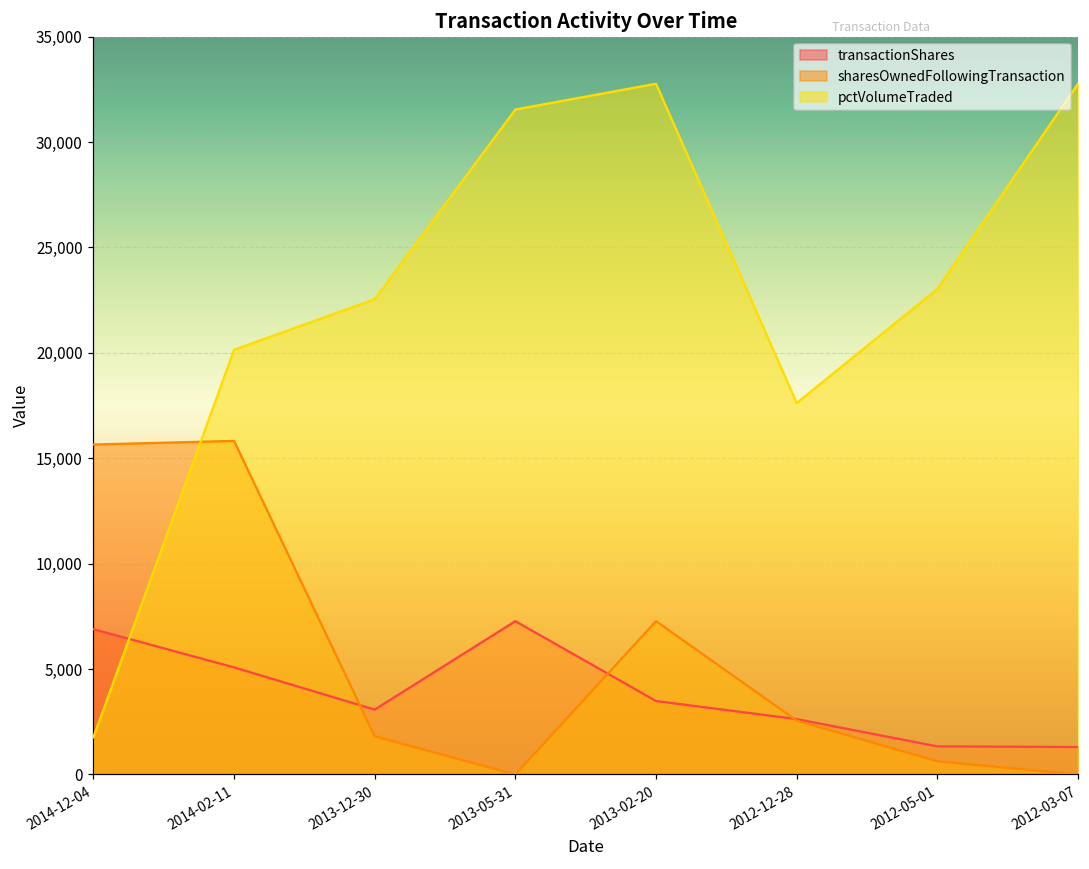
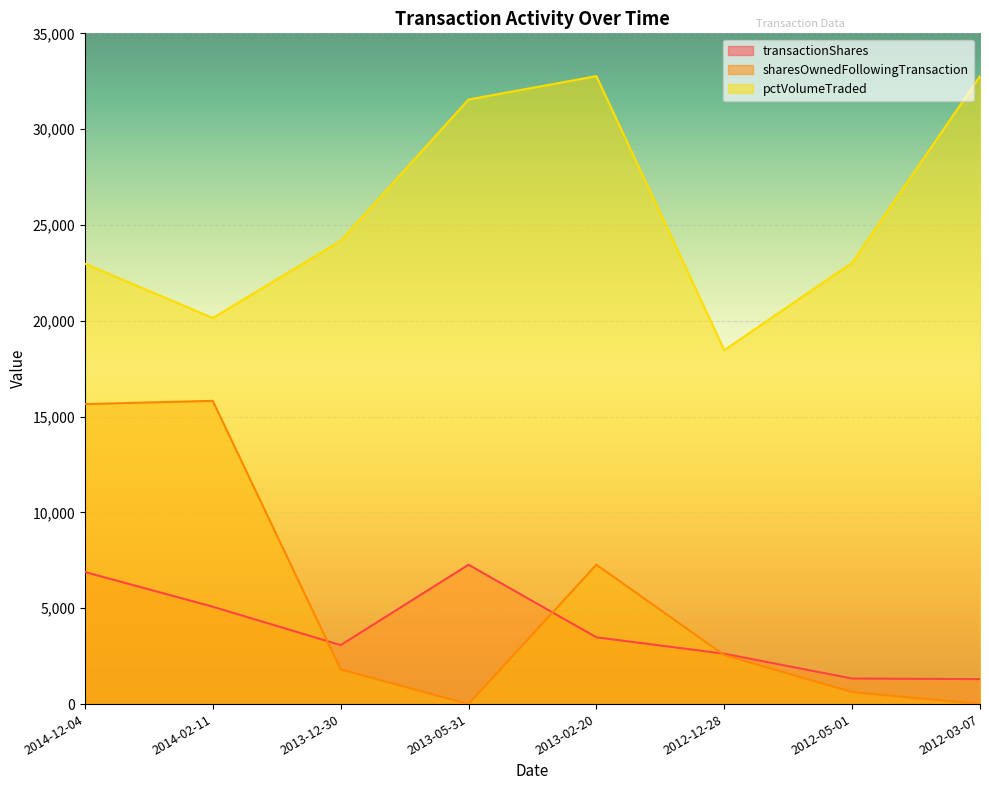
pctVolumeTraded, 2014-12-04: 1,800 -> 23,000
pctVolumeTraded, 2013-12-30: 22,500 -> 24,200
pctVolumeTraded, 2012-12-28: 17,600 -> 18,500
